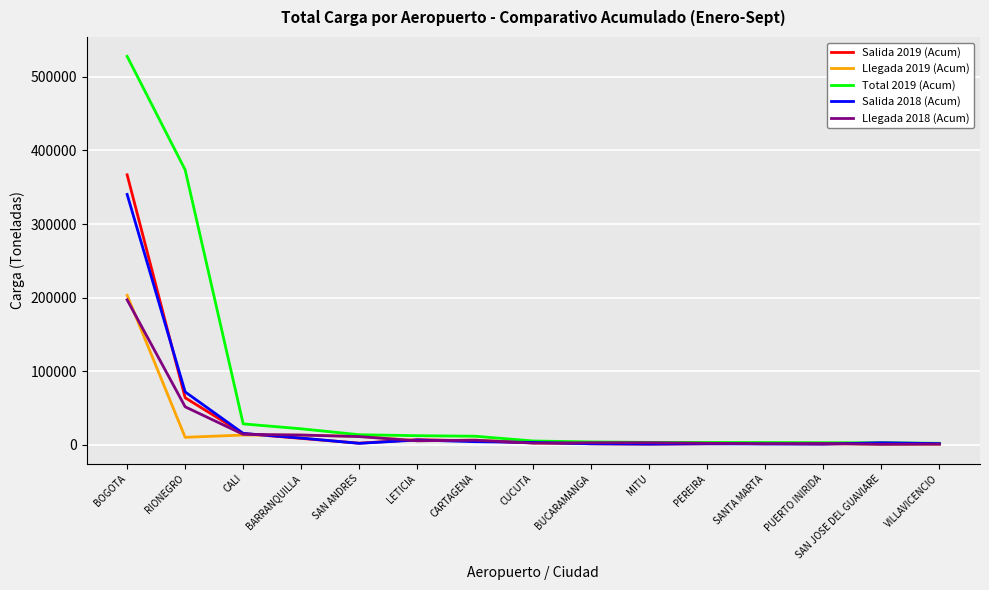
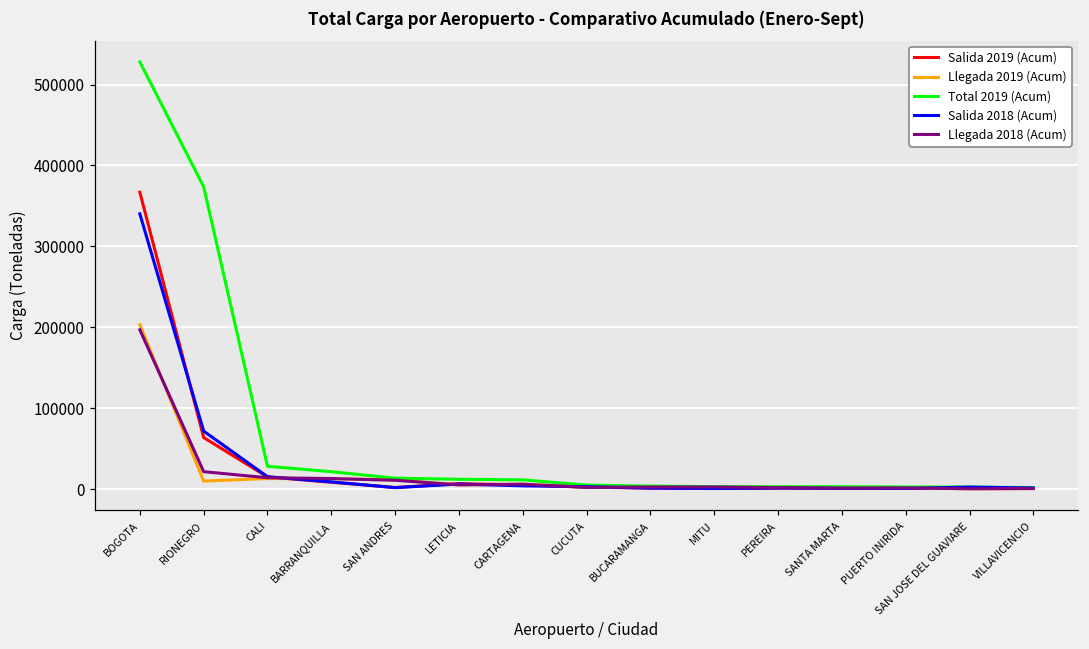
Llegada 2018 (Acum), RIONEGRO: 50000 -> 20000
